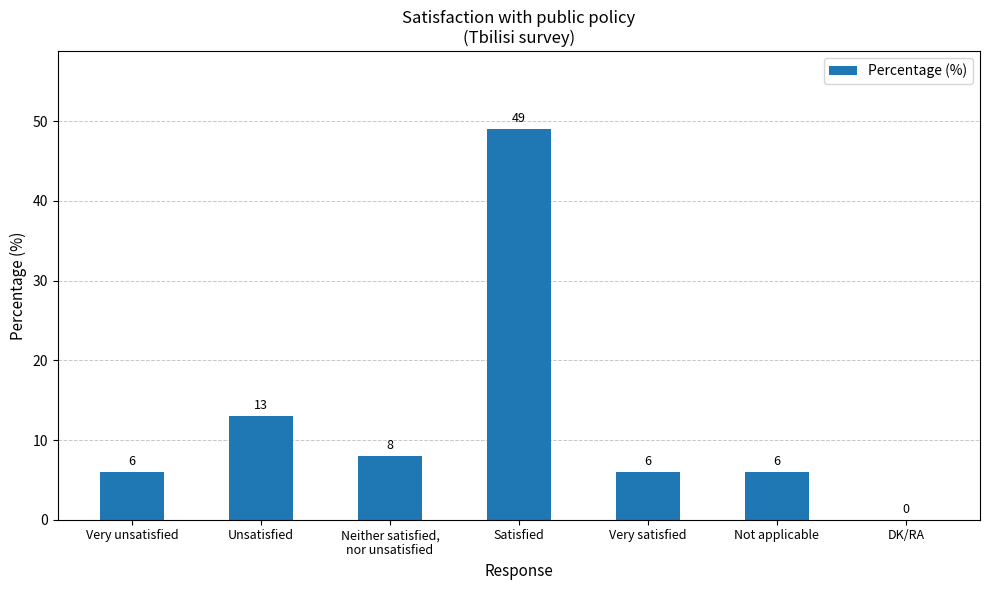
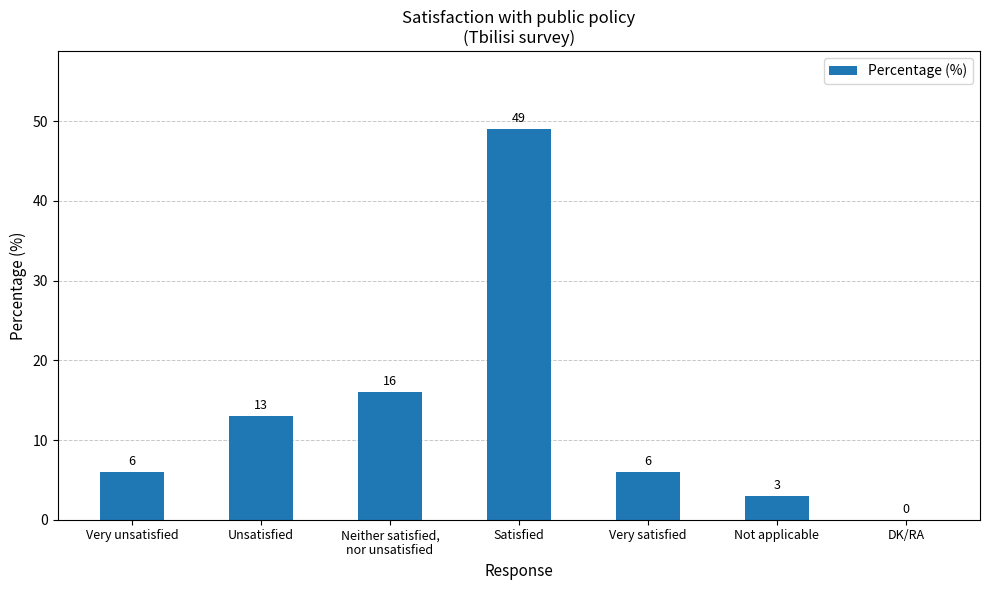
Neither satisfied, nor unsatisfied: 8 -> 16
Not applicable: 6 -> 3
